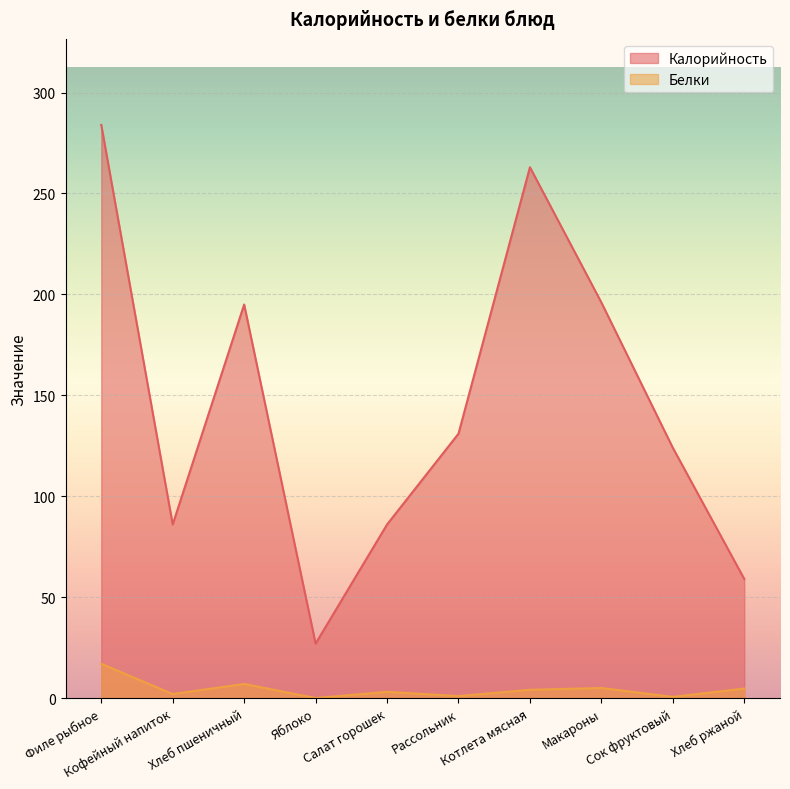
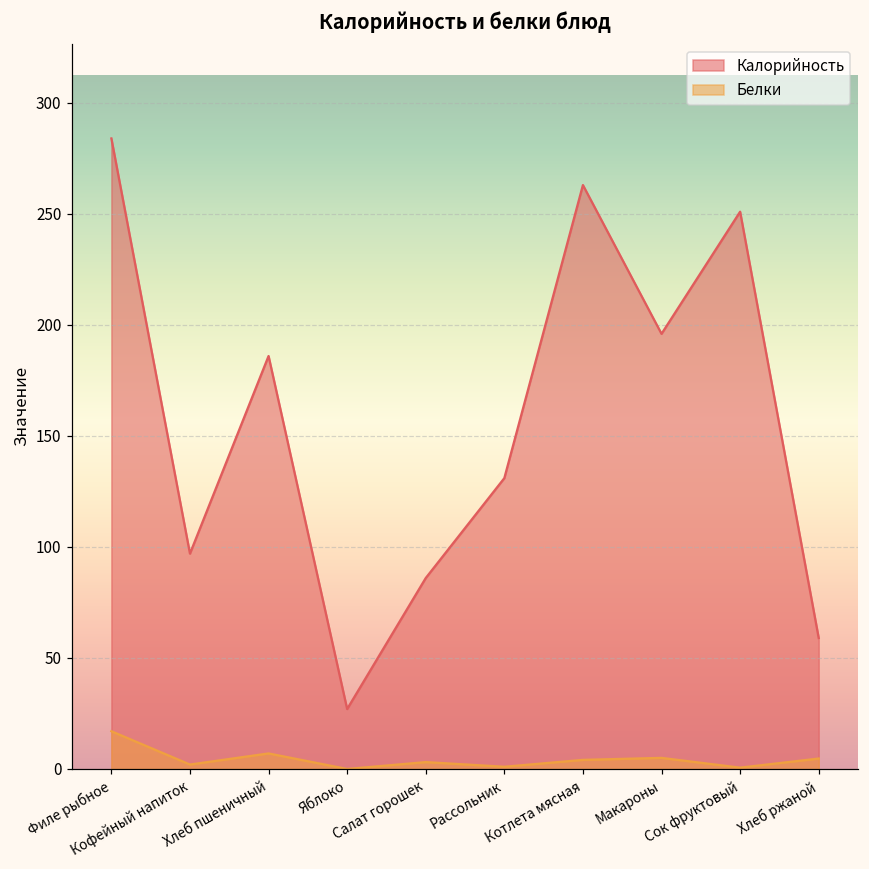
Калорийность, Кофейный напиток: 86 -> 97
Калорийность, Хлеб пшеничный: 195 -> 186
Калорийность, Сок фруктовый: 124 -> 251
